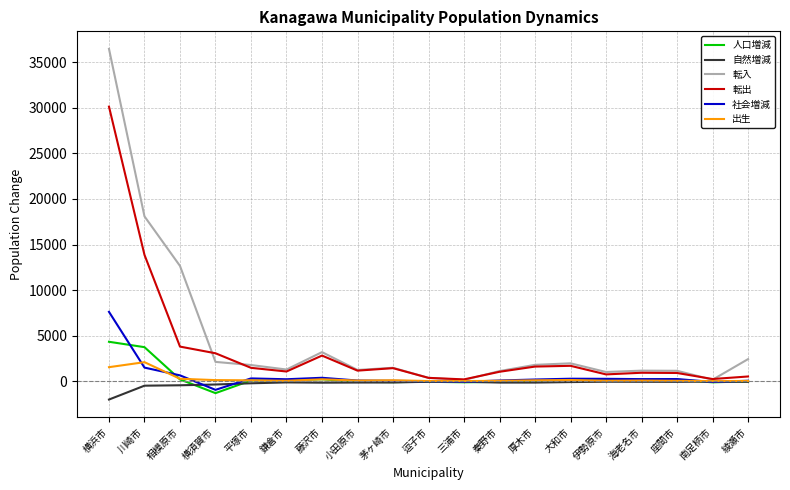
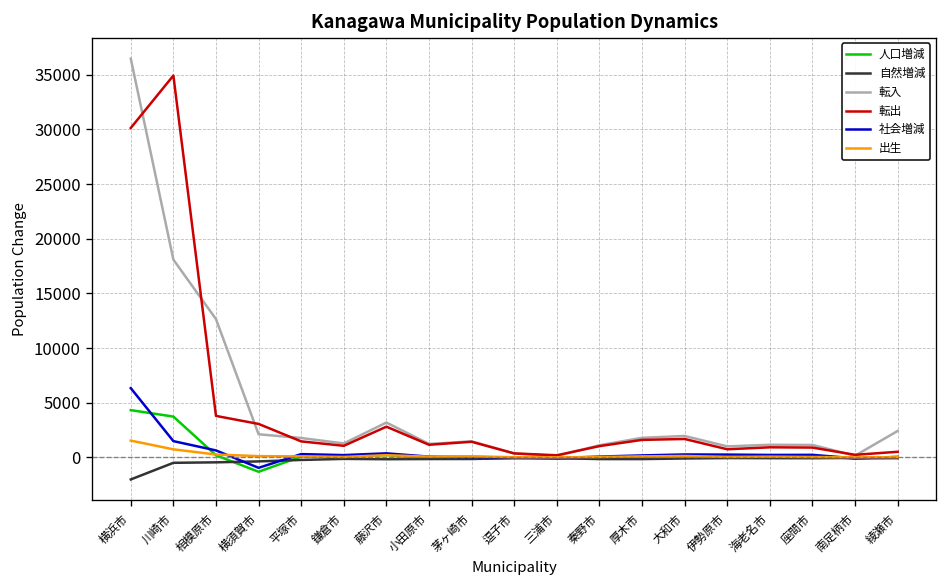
社会増減, 横浜市: 8000 -> 6000
転出, 川崎市: 14000 -> 35000
出生, 川崎市: 2000 -> 1000
